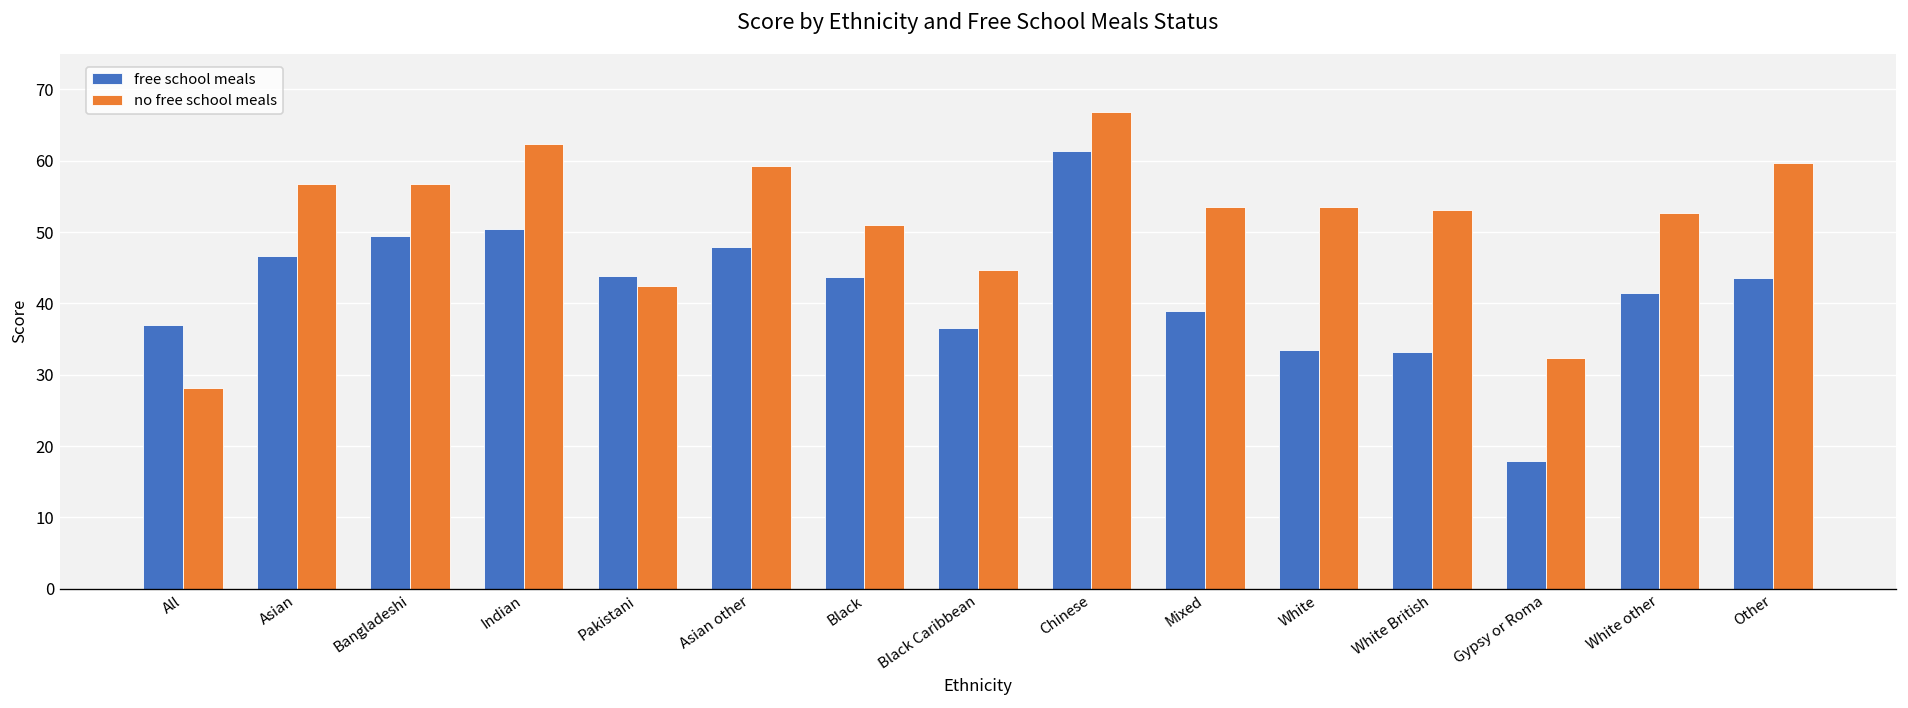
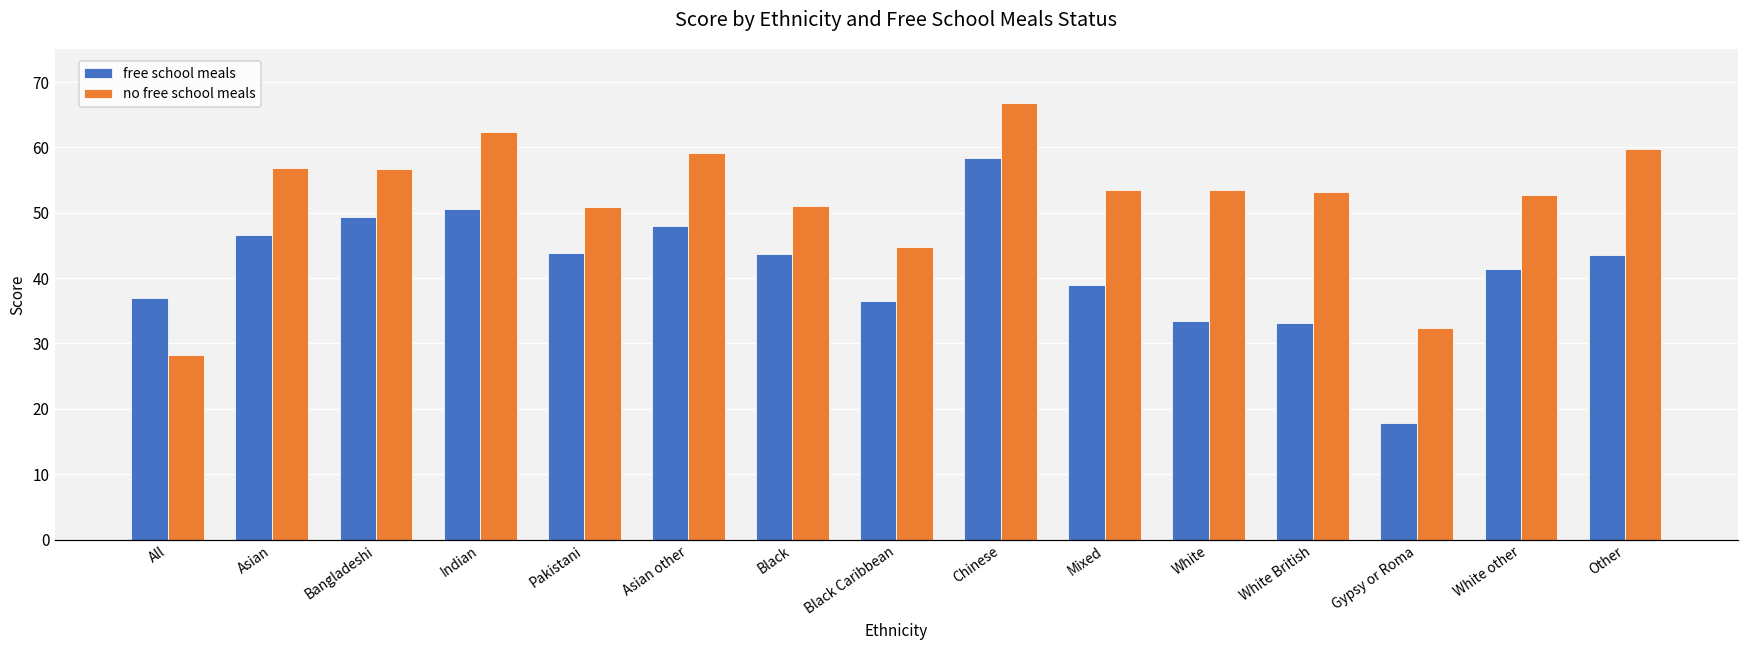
no free school meals, Pakistani: 43 -> 51
free school meals, Chinese: 61 -> 58
